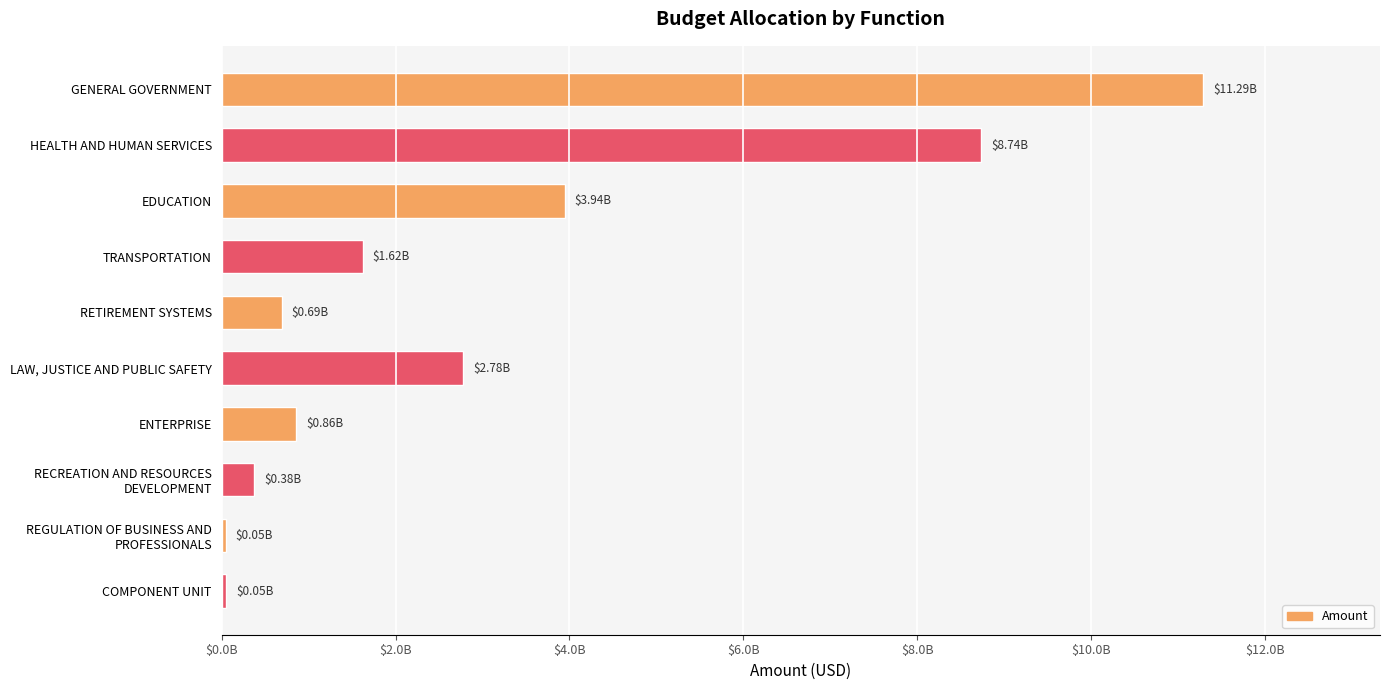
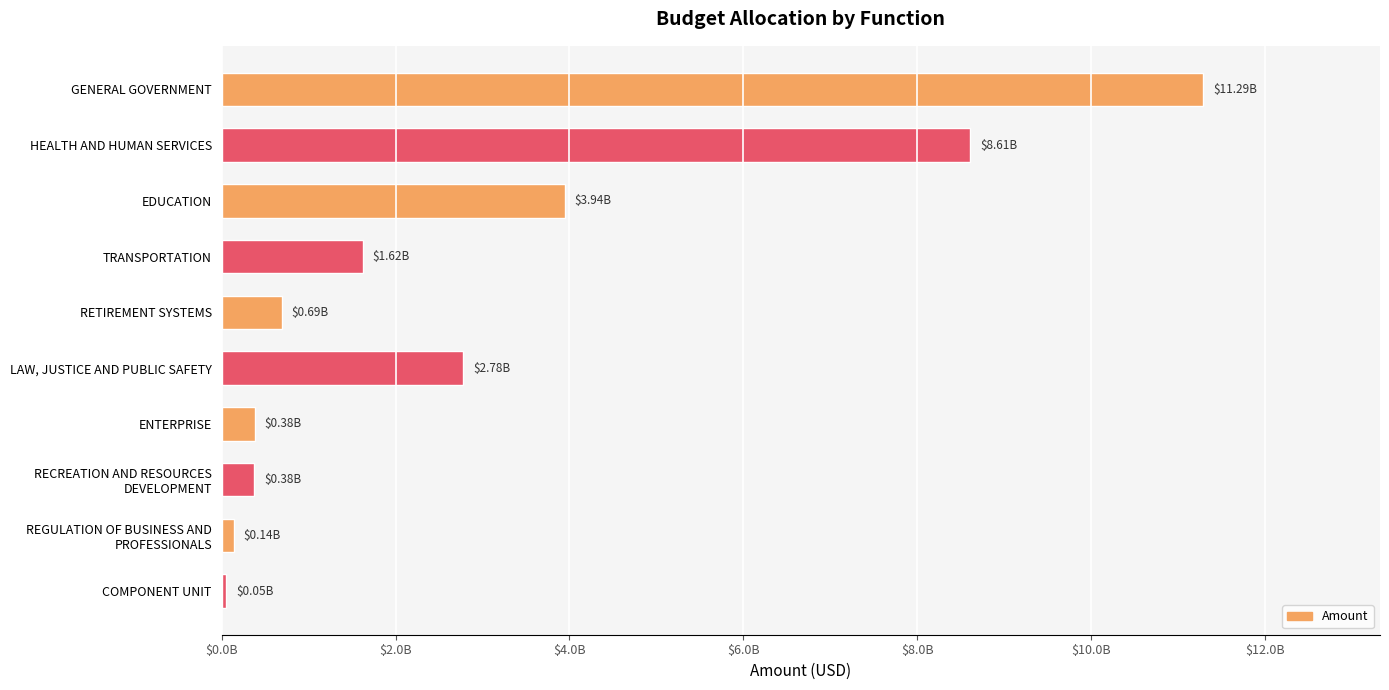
HEALTH AND HUMAN SERVICES: $8.74B -> $8.61B
ENTERPRISE: $0.86B -> $0.38B
REGULATION OF BUSINESS AND PROFESSIONALS: $0.05B -> $0.14B
